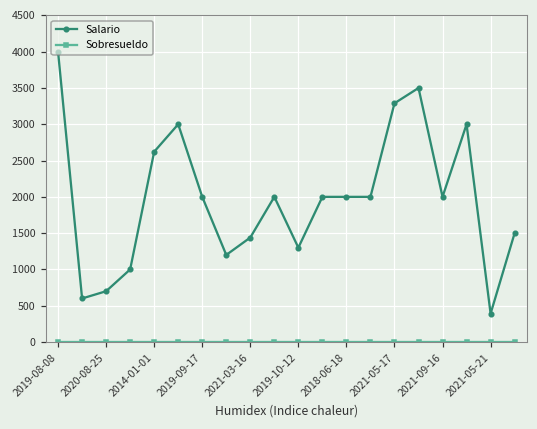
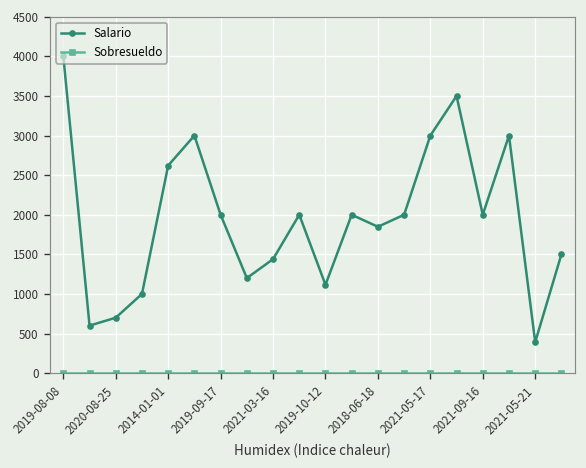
Salario, 2019-10-12: 1300 -> 1100
Salario, 2018-06-18: 2000 -> 1800
Salario, 2021-05-17: 3300 -> 3000
